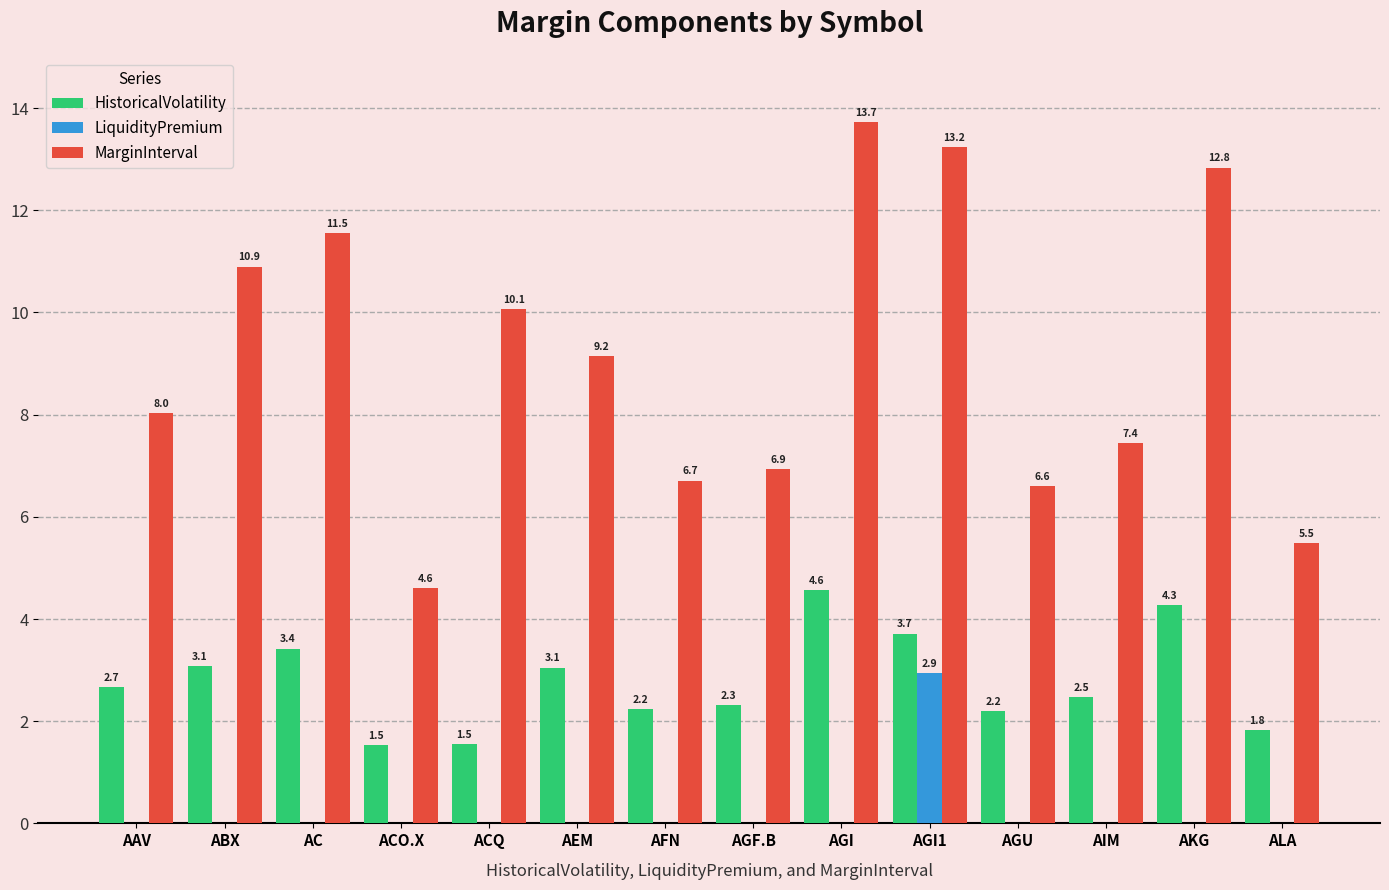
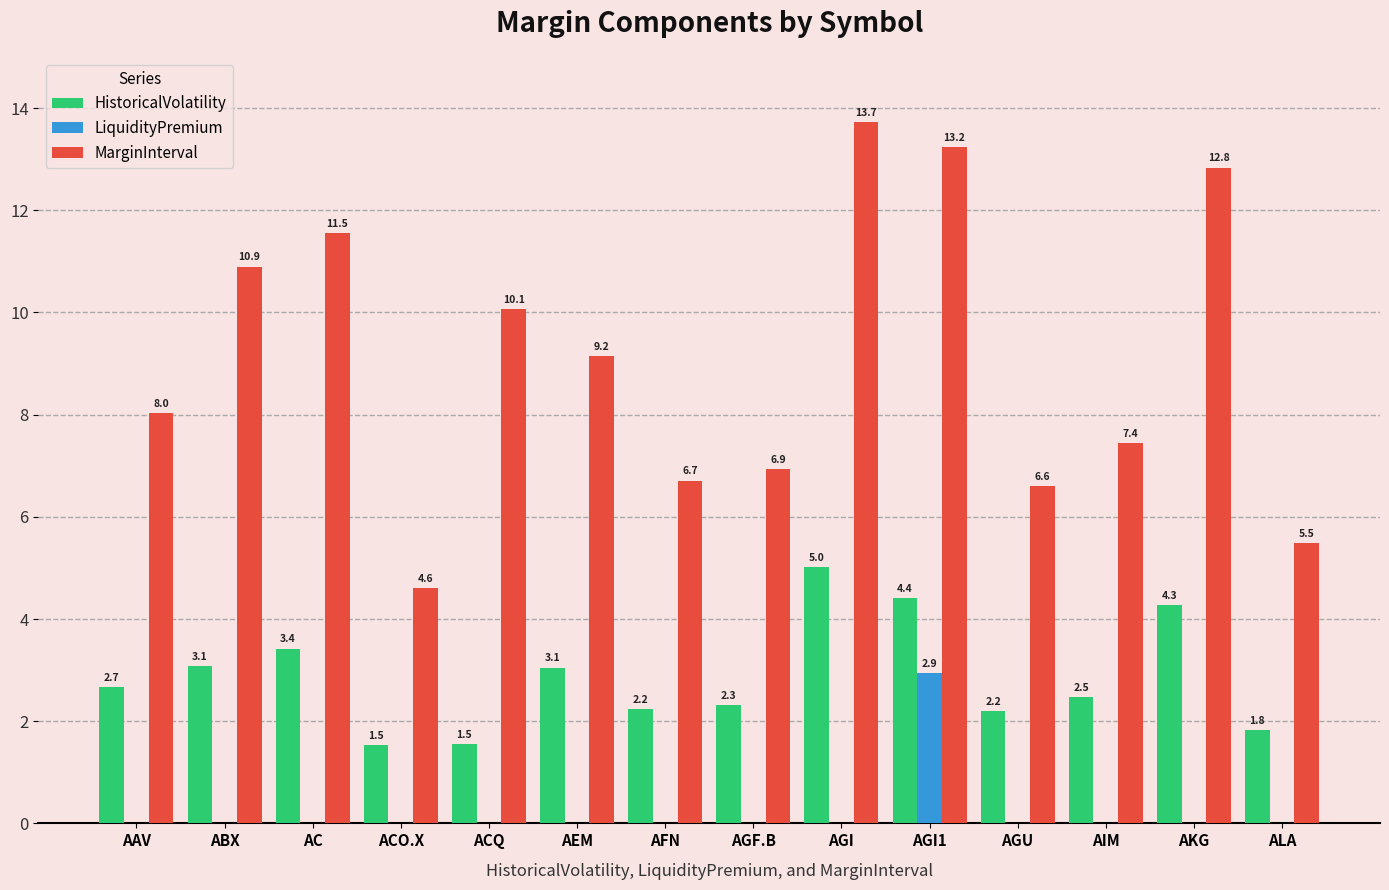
HistoricalVolatility, AGI: 4.6 -> 5.0
HistoricalVolatility, AGI1: 3.7 -> 4.4
